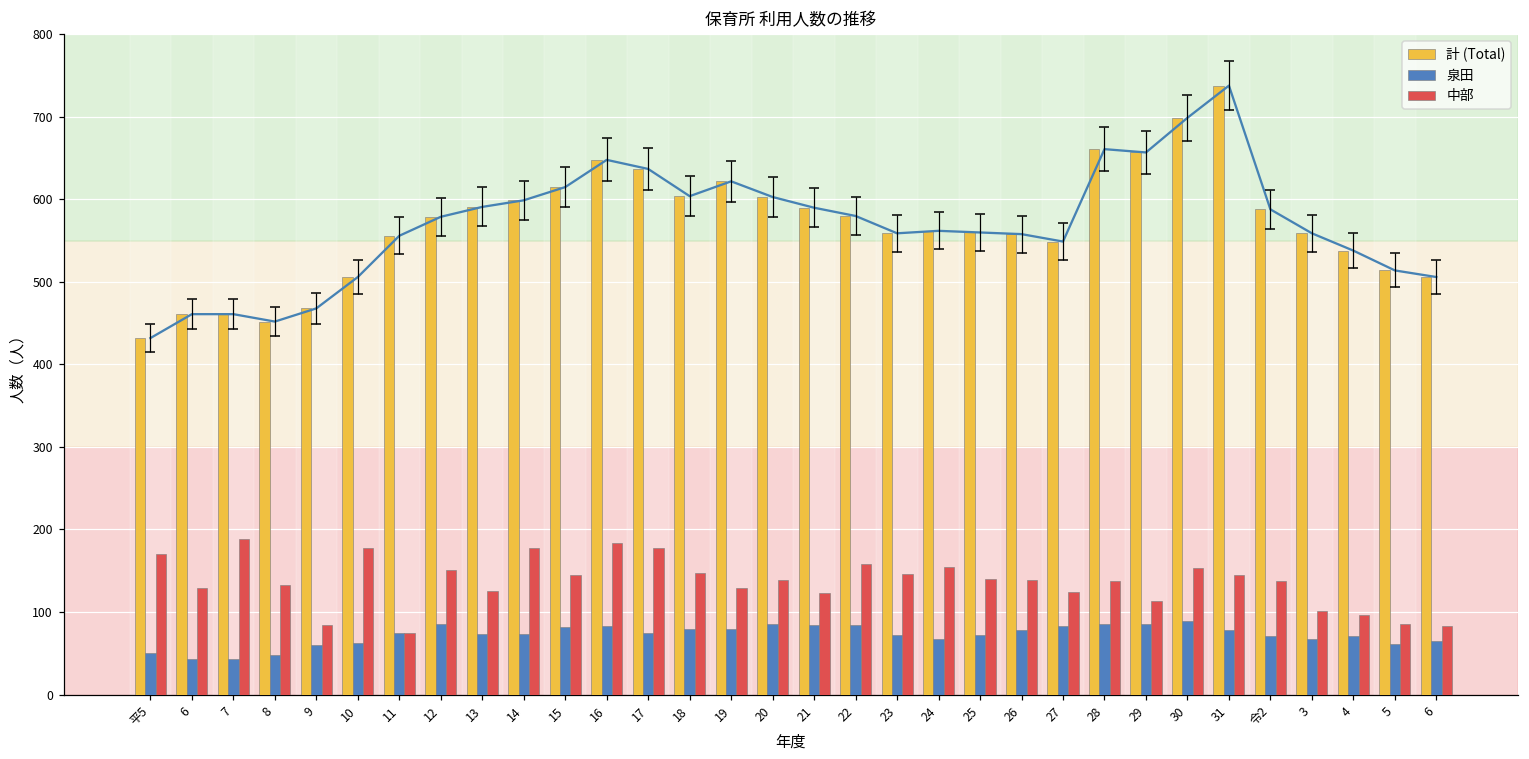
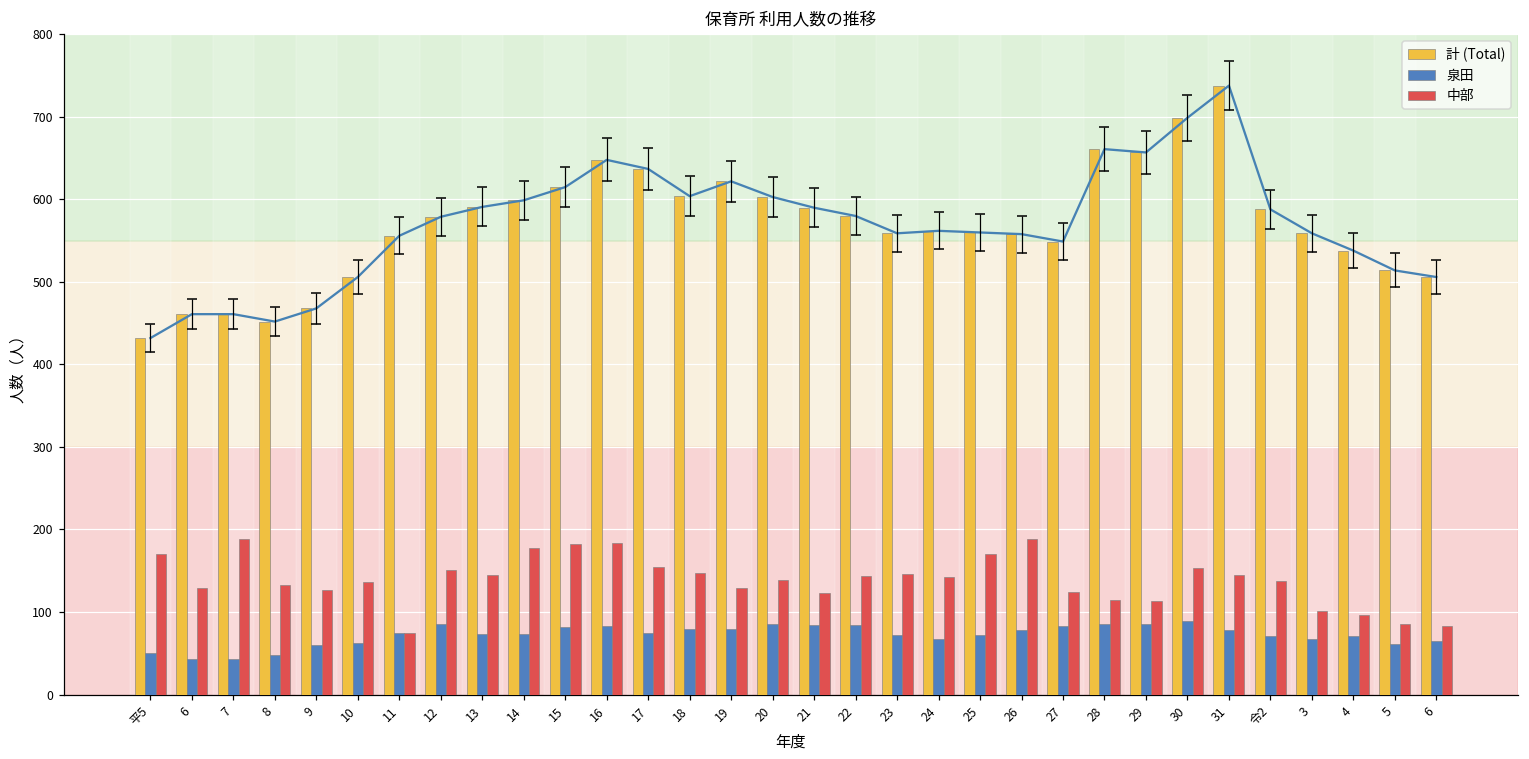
中部, 9: 80 -> 130
中部, 10: 180 -> 140
中部, 13: 130 -> 150
中部, 15: 150 -> 180
中部, 17: 180 -> 150
中部, 22: 160 -> 140
中部, 24: 150 -> 140
中部, 25: 140 -> 170
中部, 26: 140 -> 190
中部, 28: 140 -> 110
